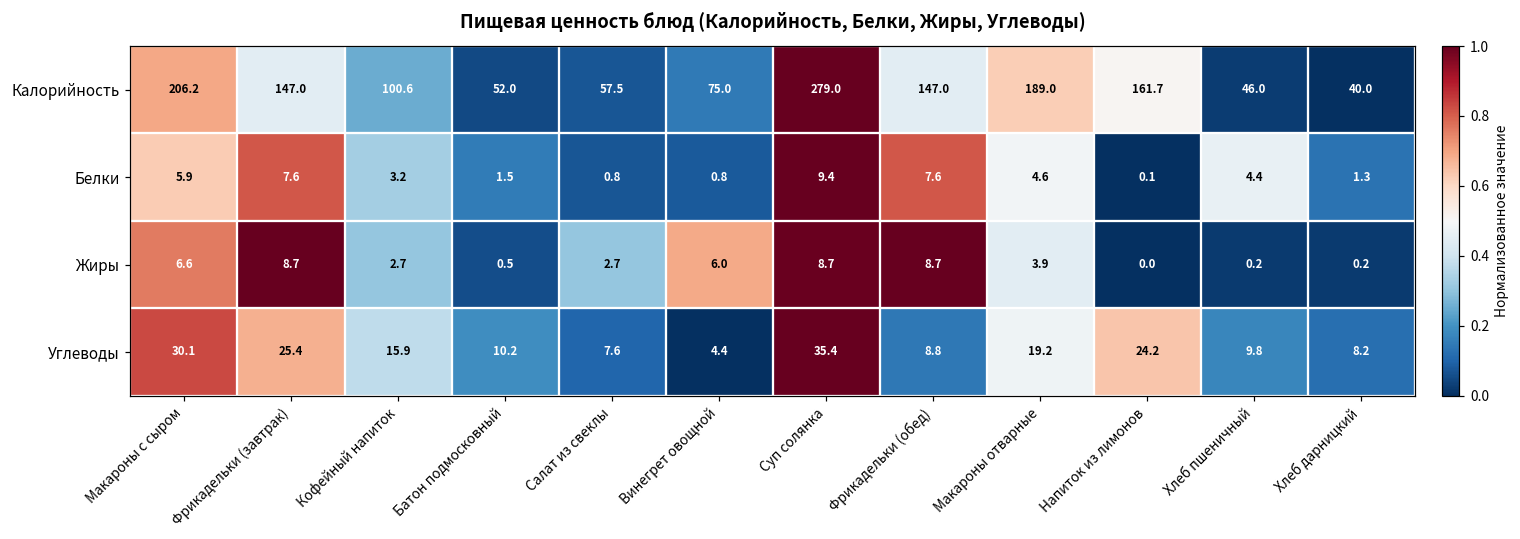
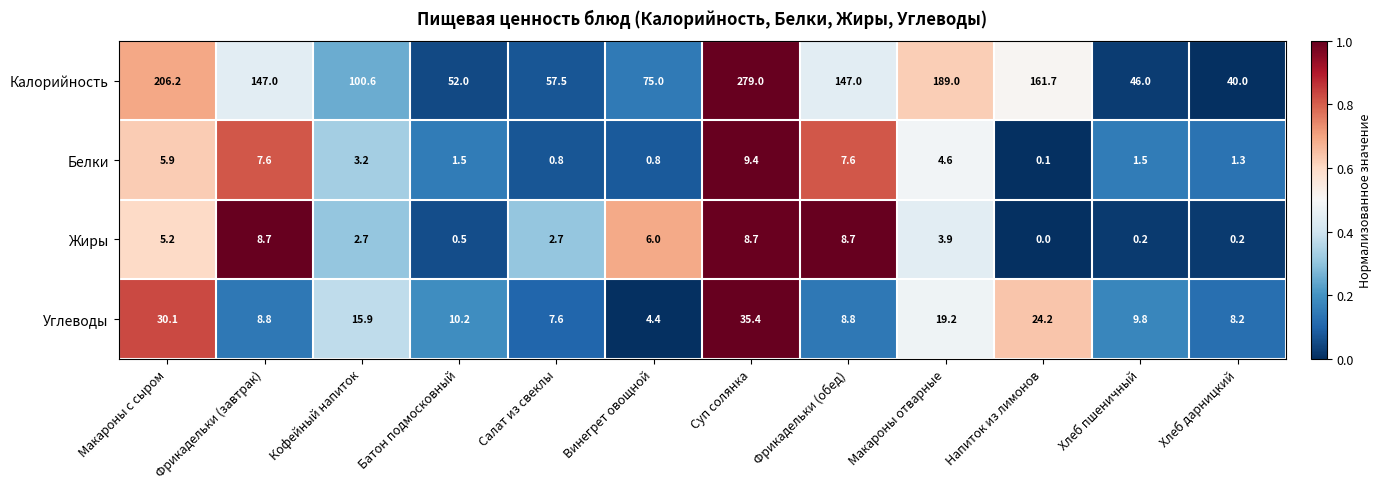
Белки, Хлеб пшеничный: 4.4 -> 1.5
Жиры, Макароны с сыром: 6.6 -> 5.2
Углеводы, Фрикадельки (завтрак): 25.4 -> 8.8
